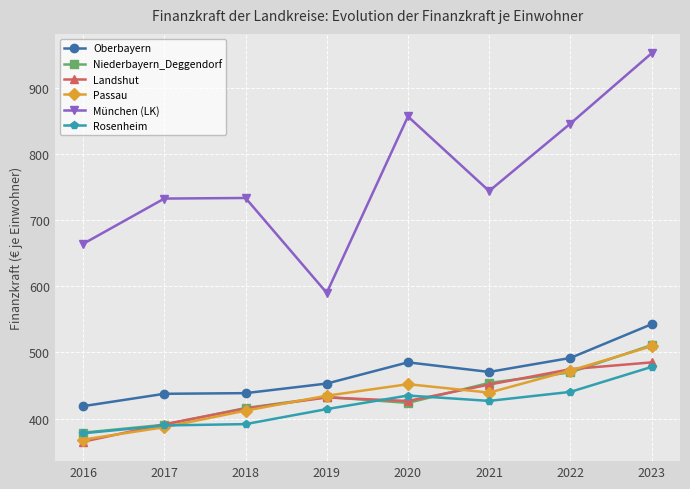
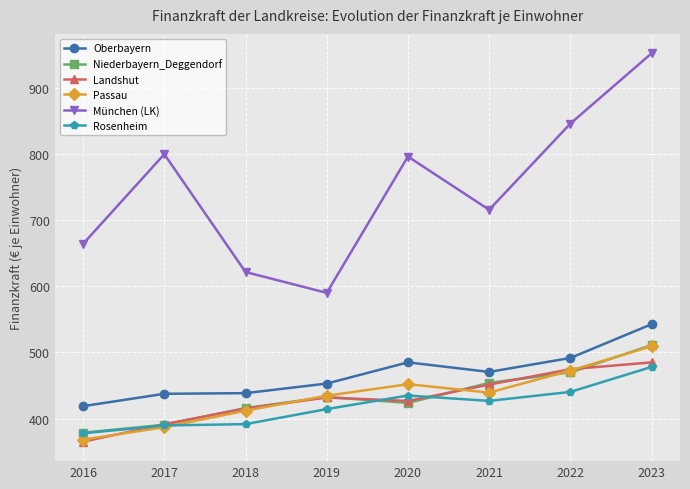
München (LK), 2017: 730 -> 800
München (LK), 2018: 730 -> 620
München (LK), 2020: 860 -> 800
München (LK), 2021: 740 -> 720
